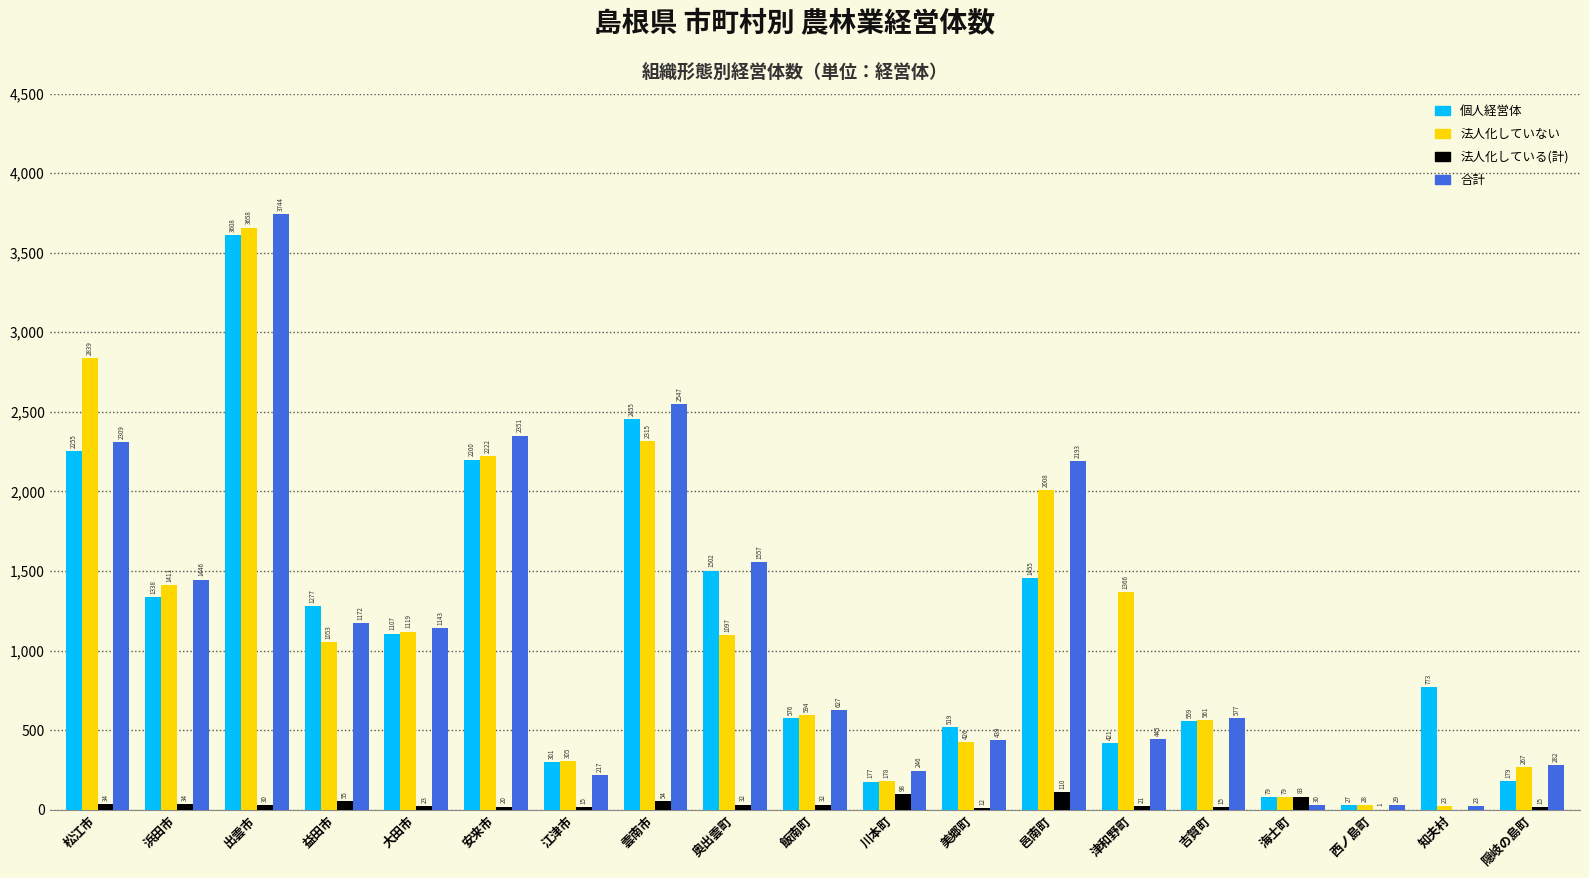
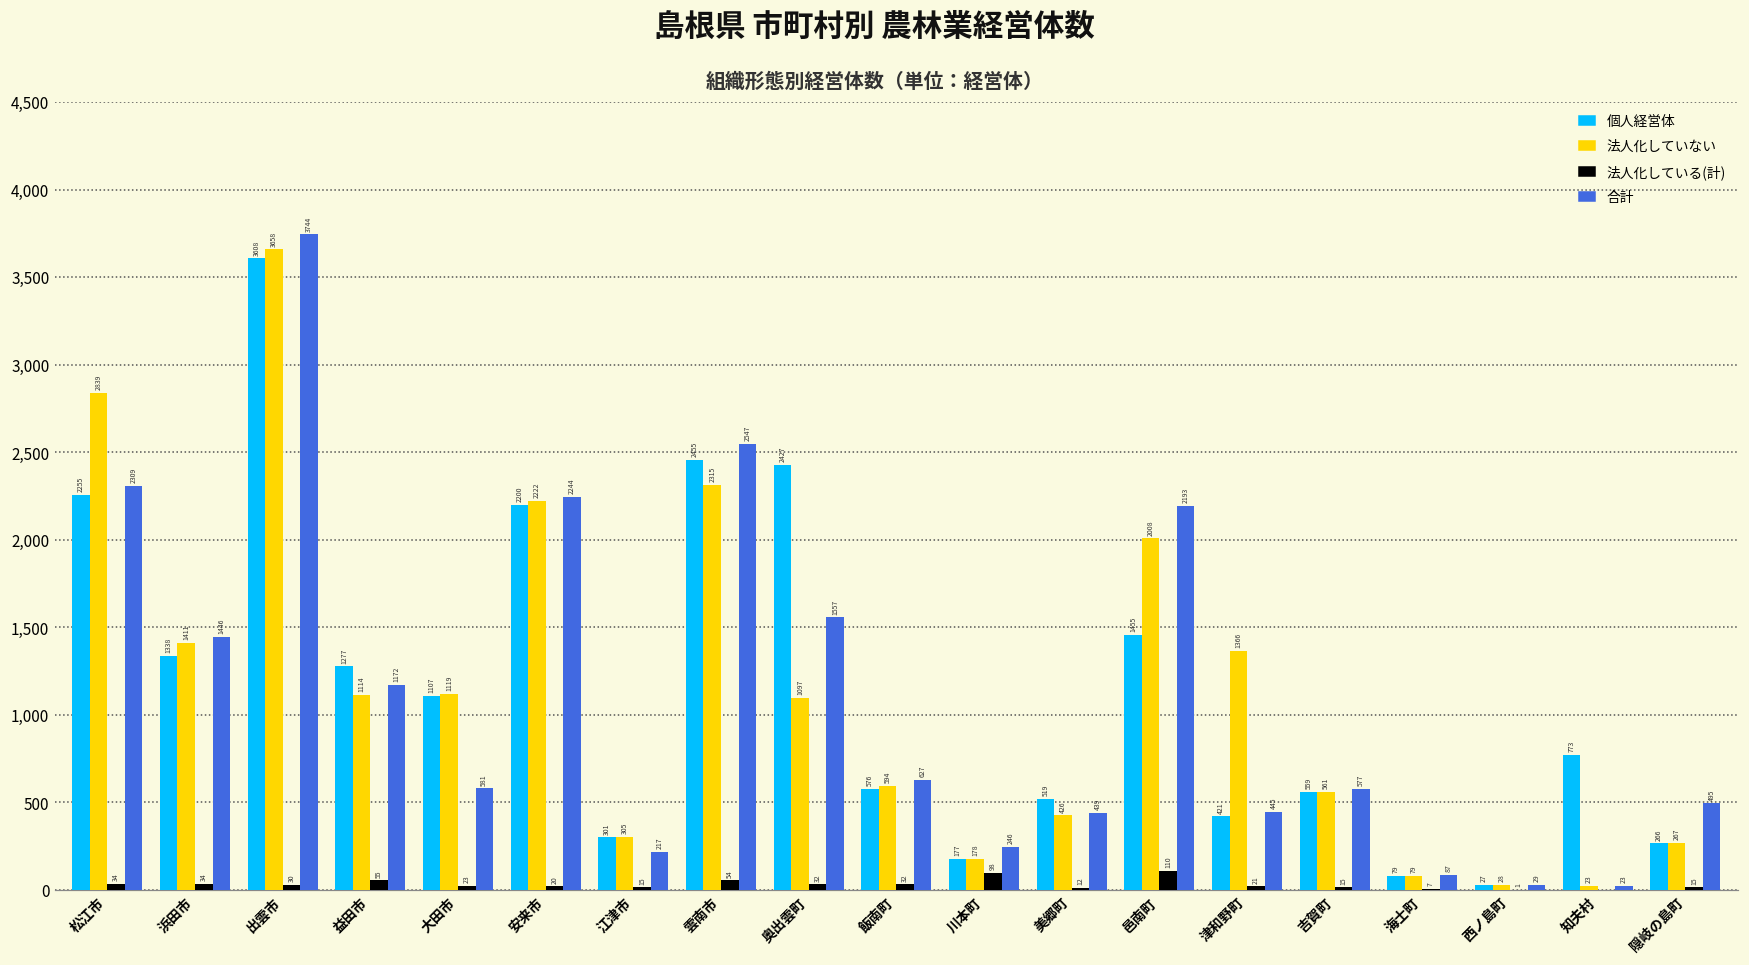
法人化していない, 益田市: 1053 -> 1114
合計, 大田市: 1143 -> 581
合計, 安来市: 2351 -> 2244
個人経営体, 奥出雲町: 1502 -> 2427
法人化している(計), 海士町: 83 -> 7
合計, 海士町: 30 -> 87
個人経営体, 隠岐の島町: 179 -> 266
合計, 隠岐の島町: 282 -> 495
